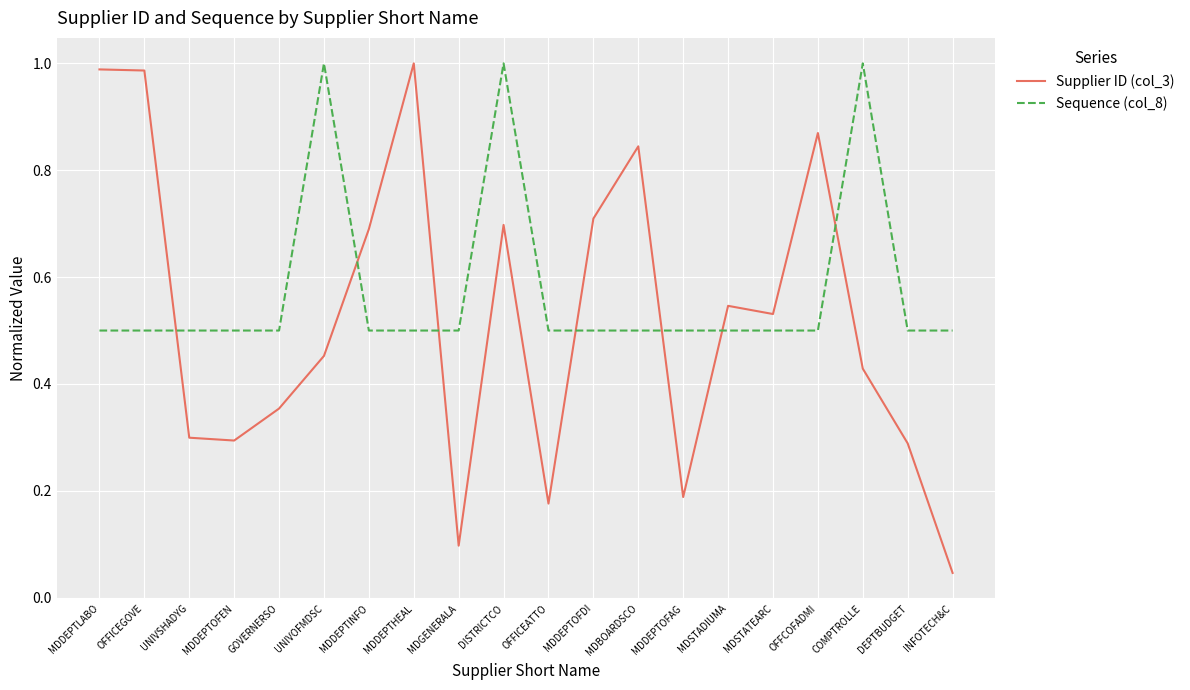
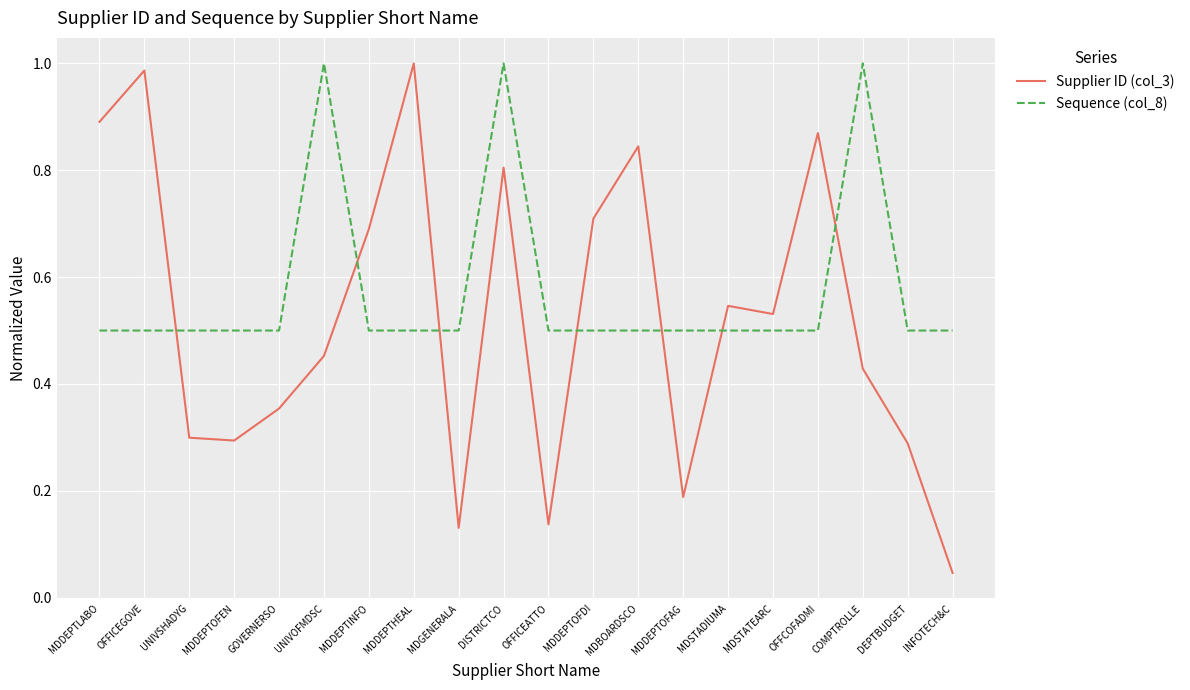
Supplier ID (col_3), MDDEPTLABO: 0.99 -> 0.89
Supplier ID (col_3), MDGENERALA: 0.10 -> 0.13
Supplier ID (col_3), DISTRICTCO: 0.70 -> 0.80
Supplier ID (col_3), OFFICEATTO: 0.18 -> 0.14
